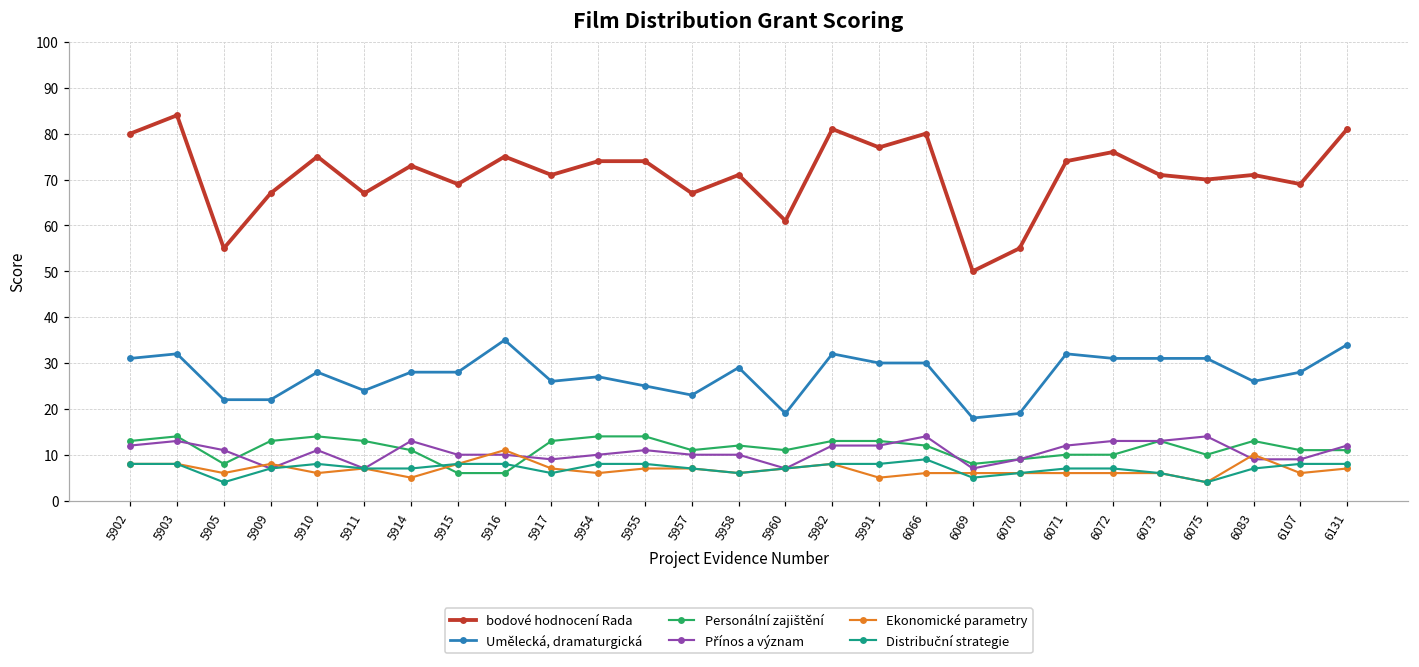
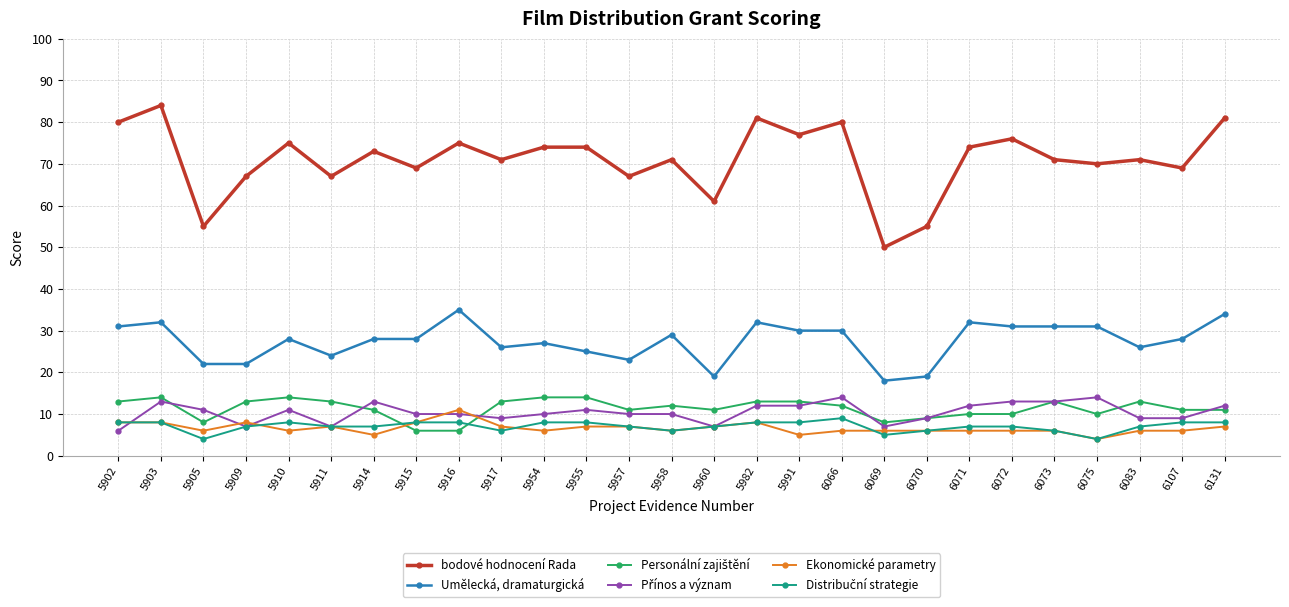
Přínos a význam, 5902: 12 -> 6
Ekonomické parametry, 6083: 10 -> 6
